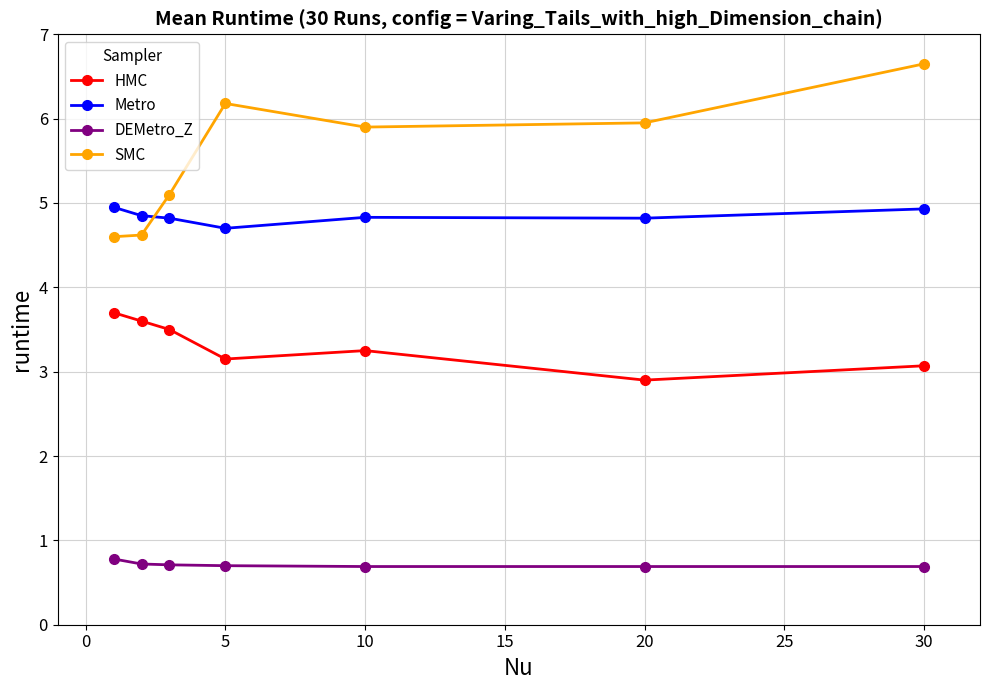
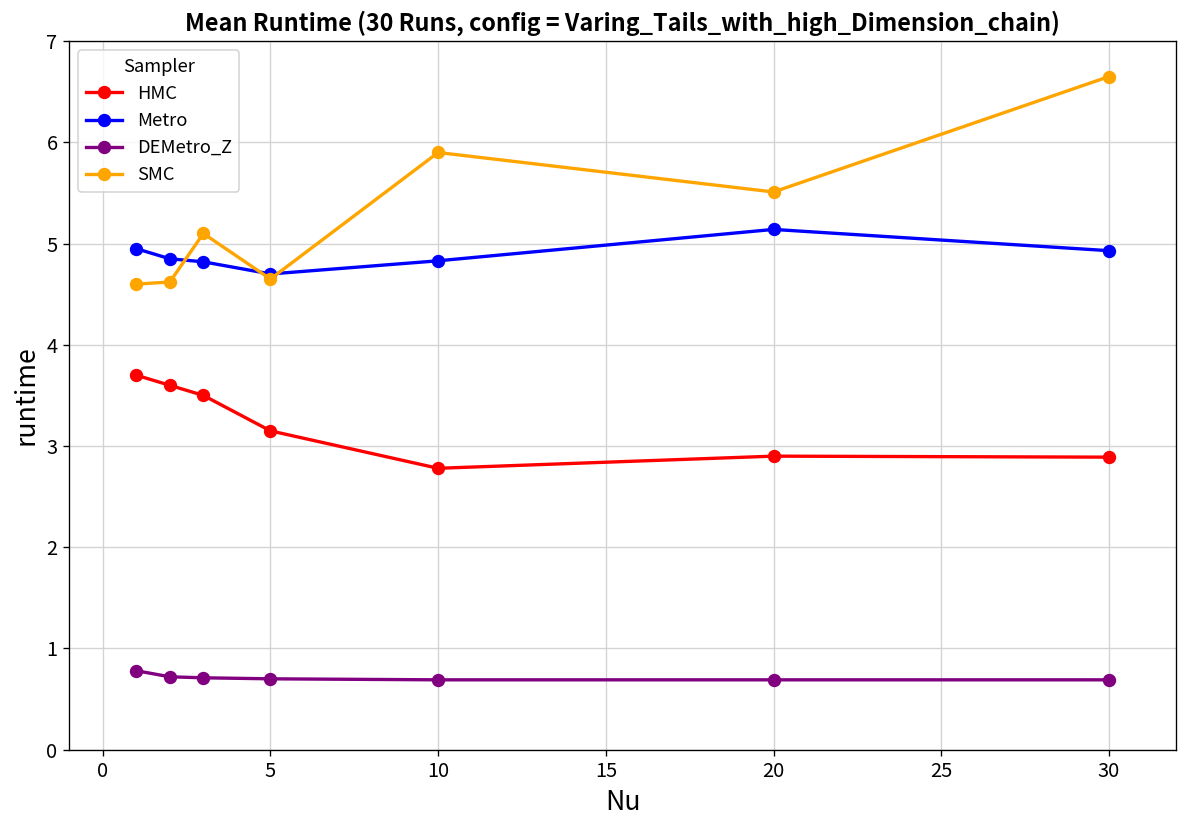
SMC, 5: 6.2 -> 4.7
HMC, 10: 3.3 -> 2.8
Metro, 20: 4.8 -> 5.1
SMC, 20: 6.0 -> 5.5
HMC, 30: 3.1 -> 2.9
